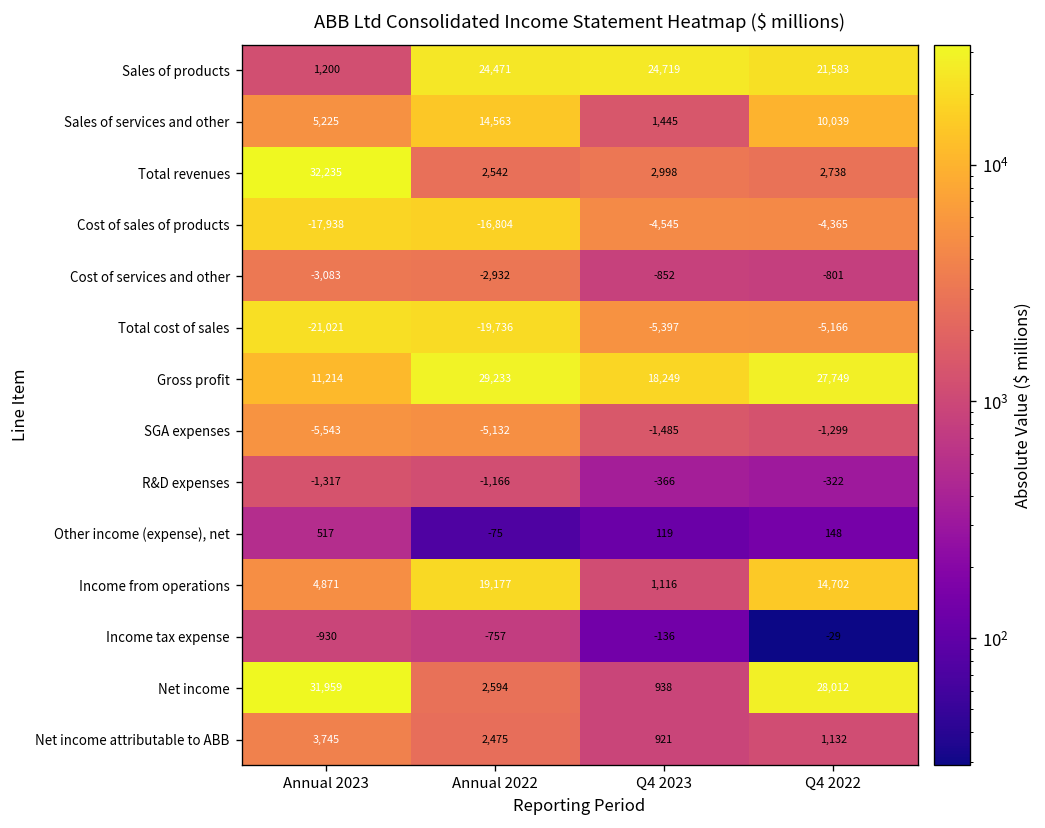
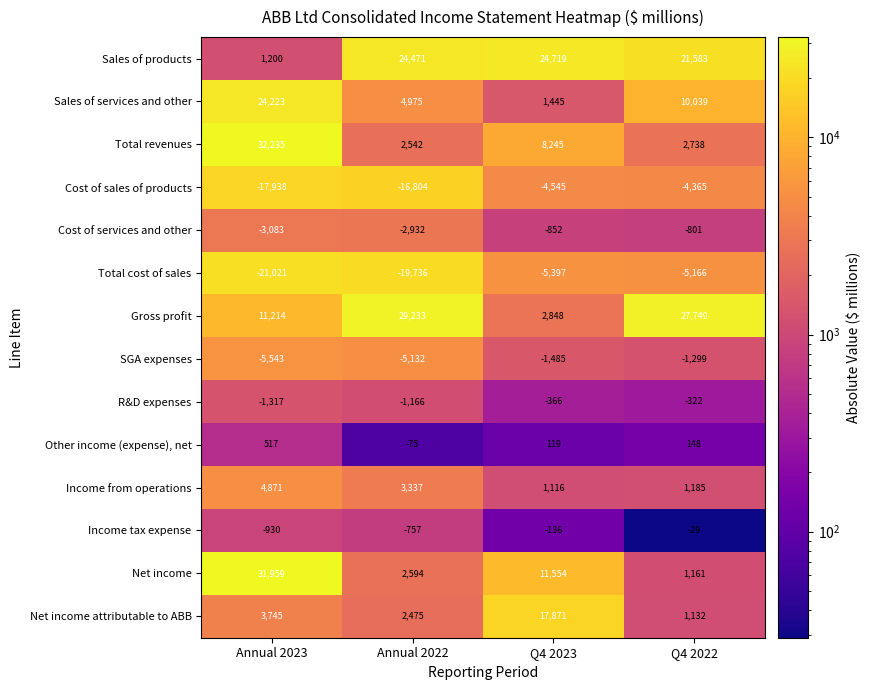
Sales of services and other, Annual 2023: 5,225 -> 24,223
Sales of services and other, Annual 2022: 14,563 -> 4,975
Total revenues, Q4 2023: 2,998 -> 8,245
Gross profit, Q4 2023: 18,249 -> 2,848
Income from operations, Annual 2022: 19,177 -> 3,337
Income from operations, Q4 2022: 14,702 -> 1,185
Net income, Q4 2023: 938 -> 11,554
Net income, Q4 2022: 28,012 -> 1,161
Net income attributable to ABB, Q4 2023: 921 -> 17,871
